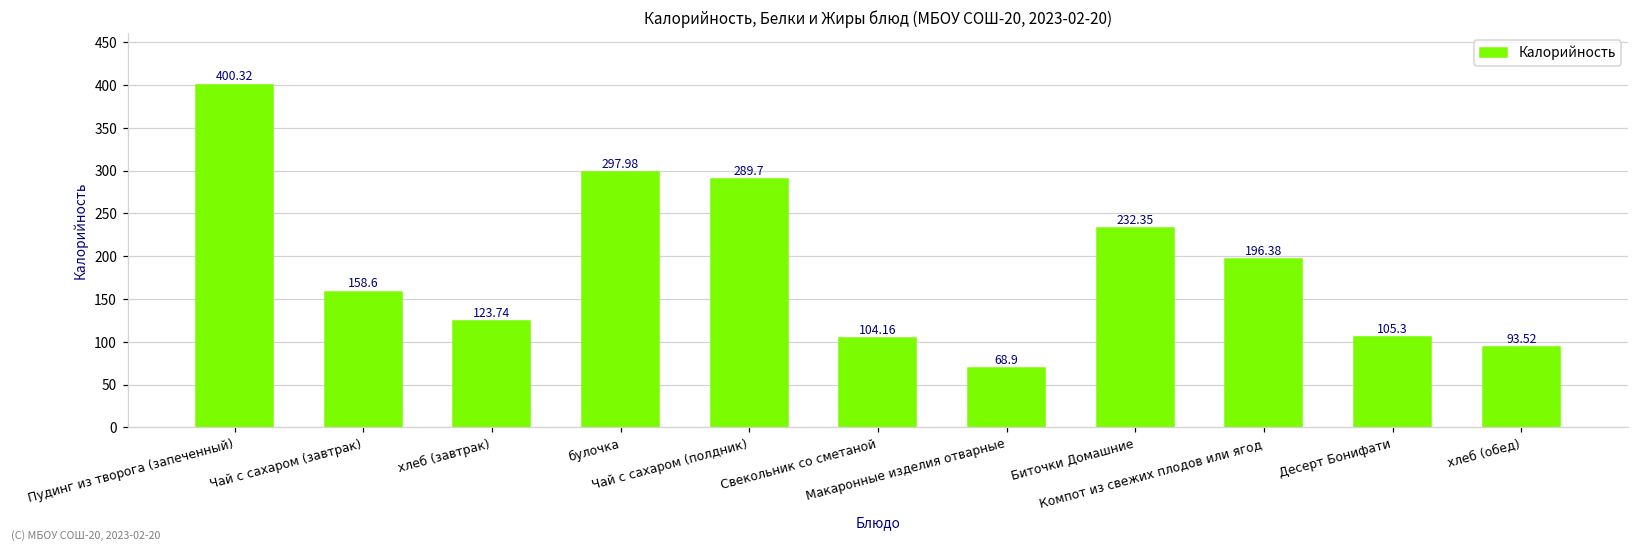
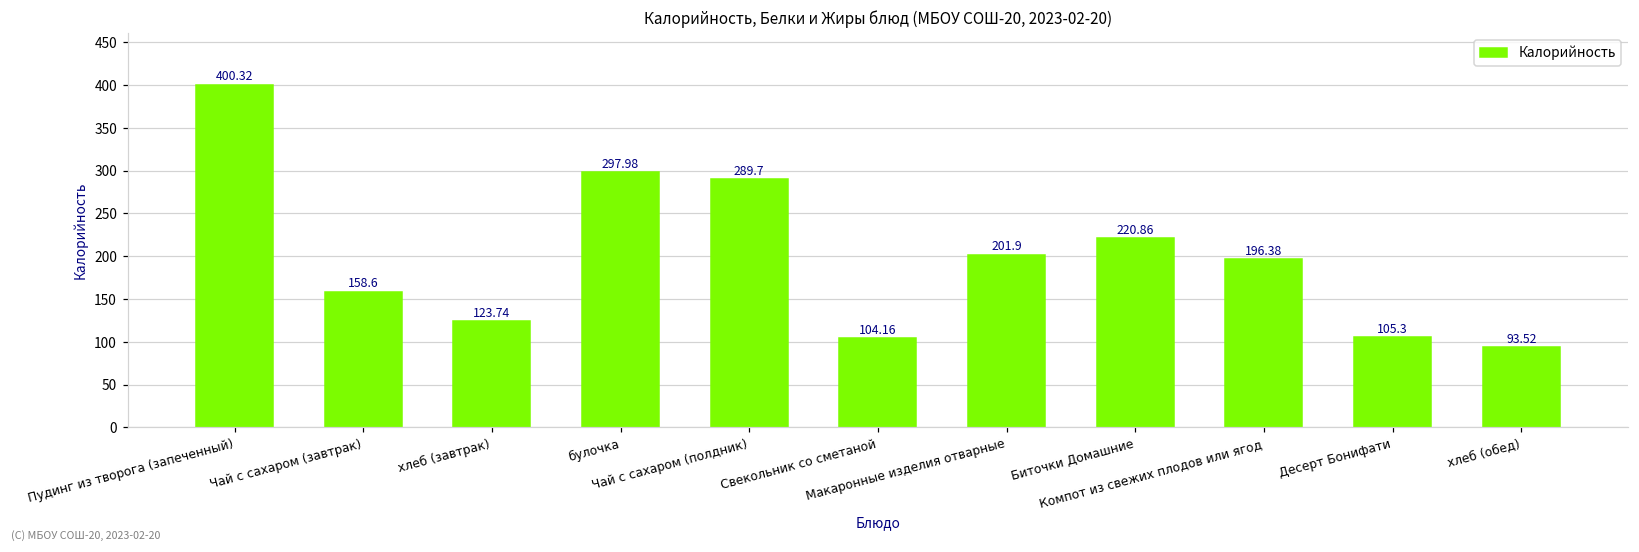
Макаронные изделия отварные: 68.9 -> 201.9
Биточки Домашние: 232.35 -> 220.86
